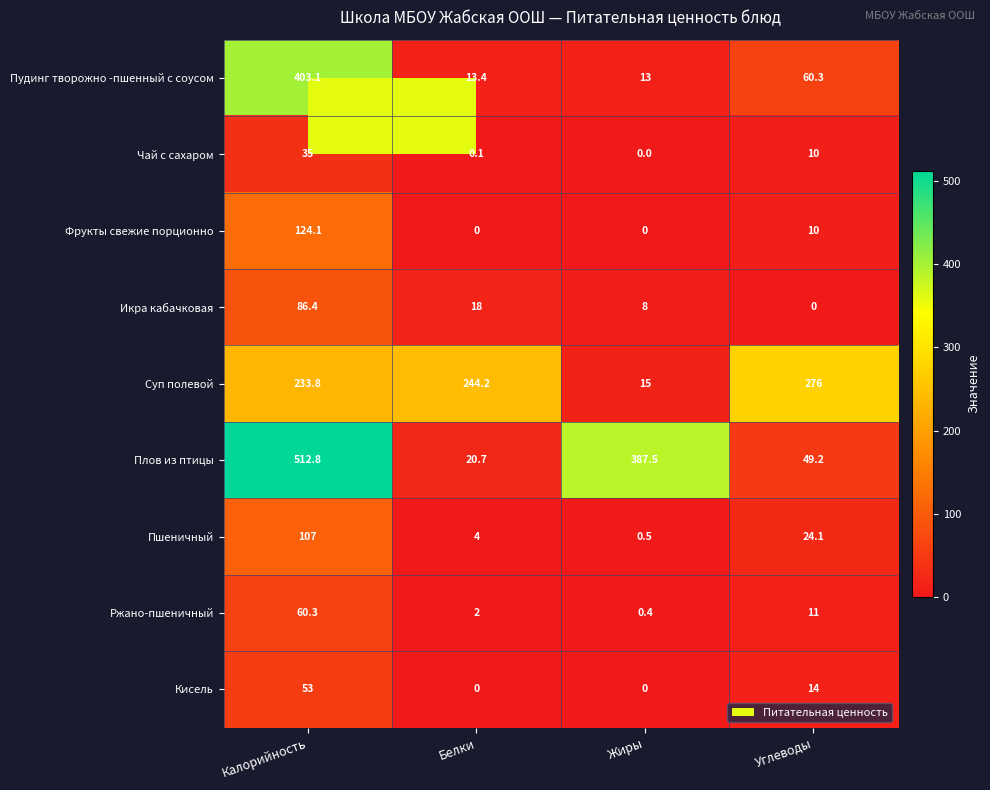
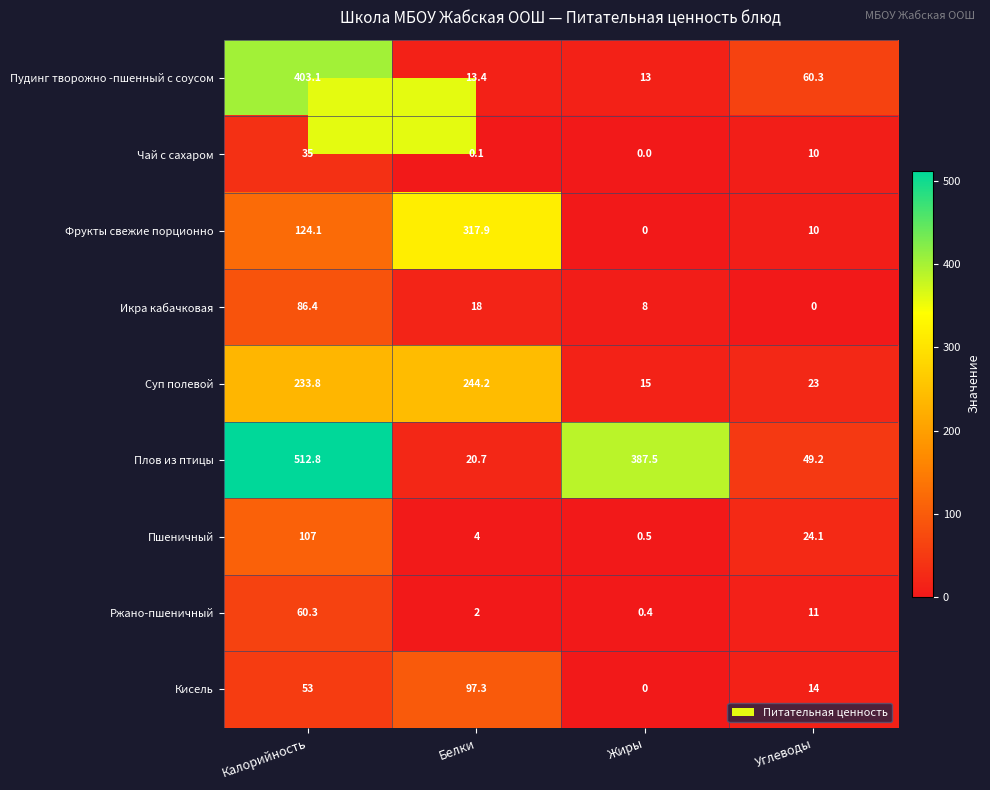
Фрукты свежие порционно, Белки: 0 -> 317.9
Суп полевой, Углеводы: 276 -> 23
Кисель, Белки: 0 -> 97.3
